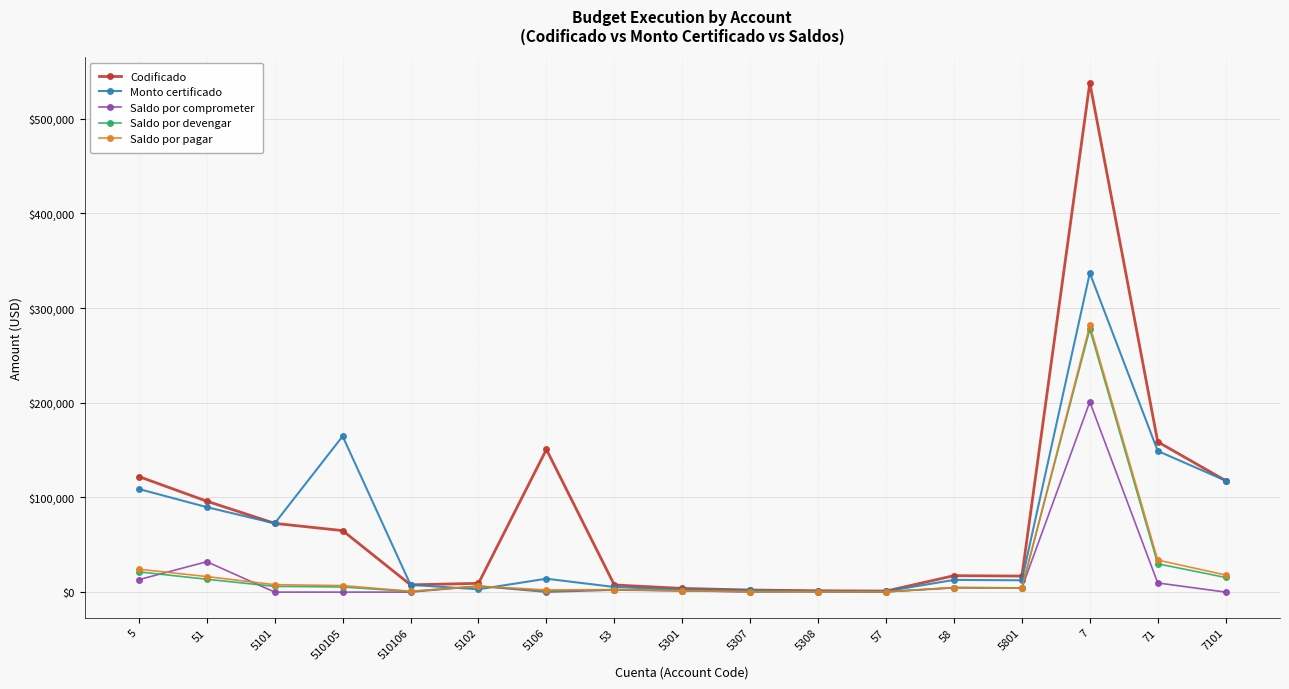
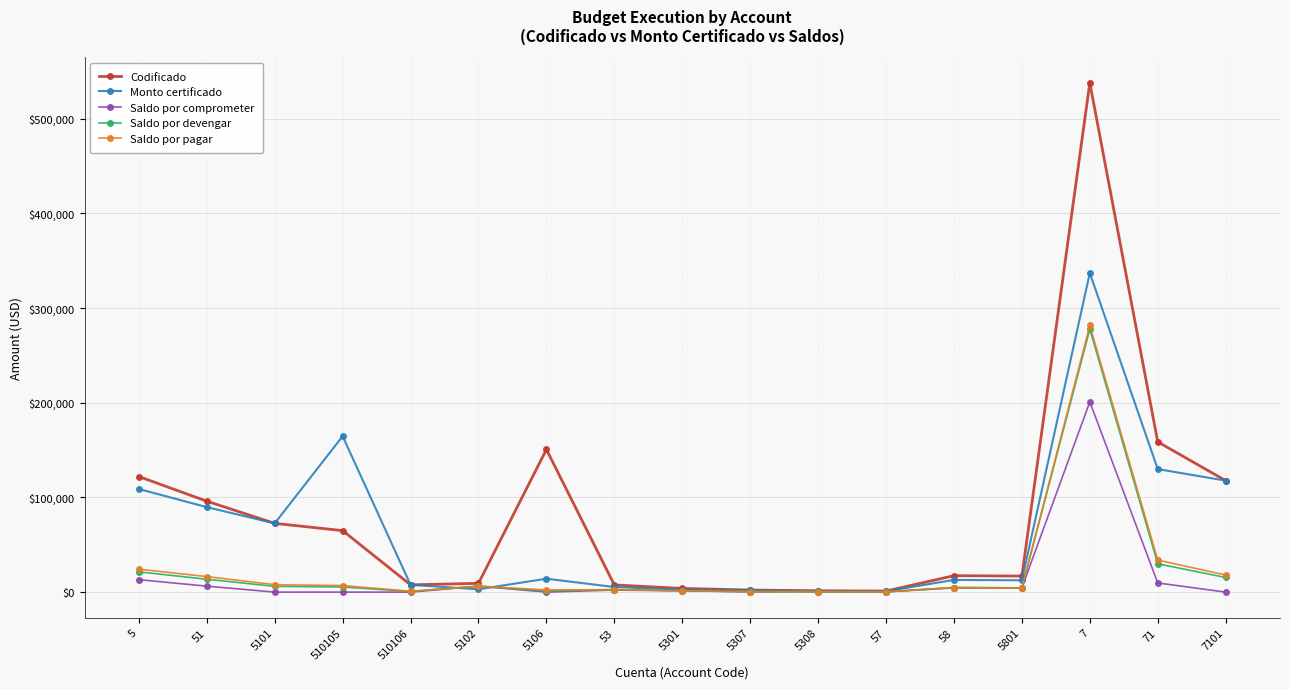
Saldo por comprometer, 51: $30,000 -> $10,000
Monto certificado, 71: $150,000 -> $130,000
